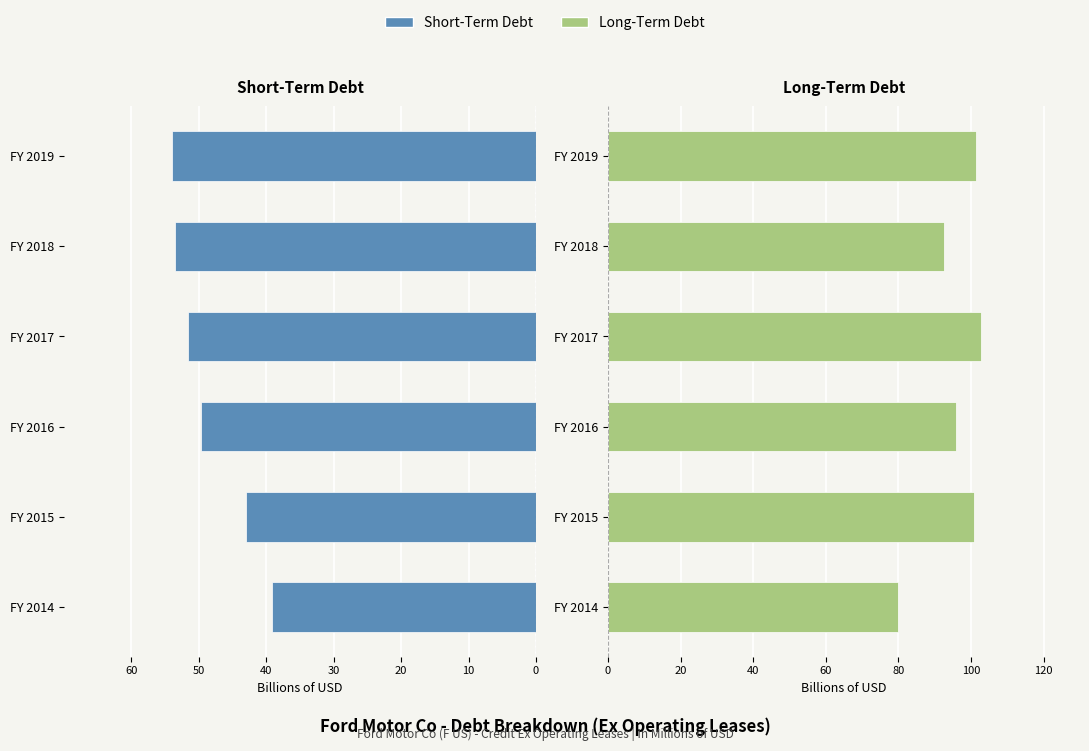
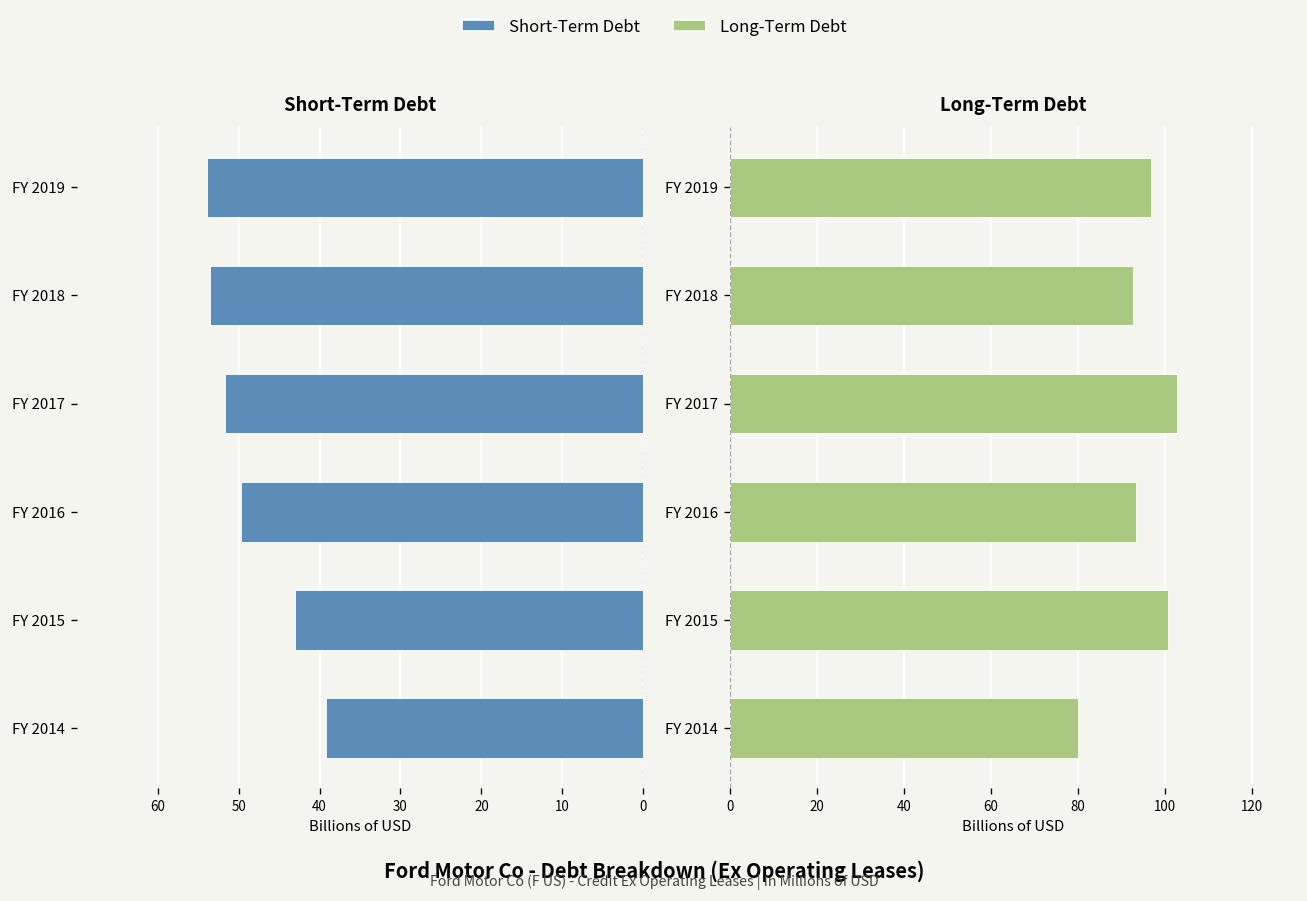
Long-Term Debt, FY 2019: 101 -> 97
Long-Term Debt, FY 2016: 96 -> 93
